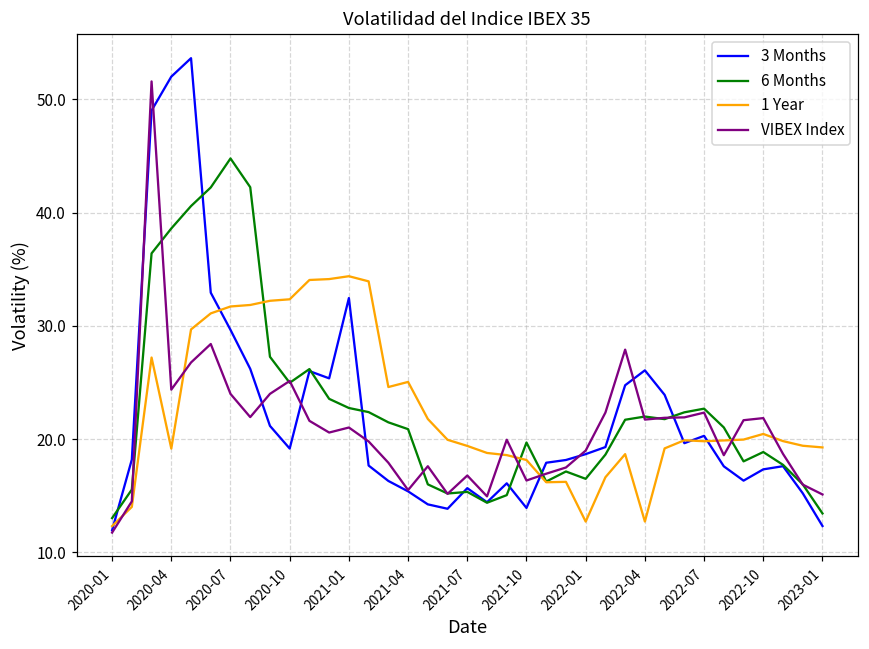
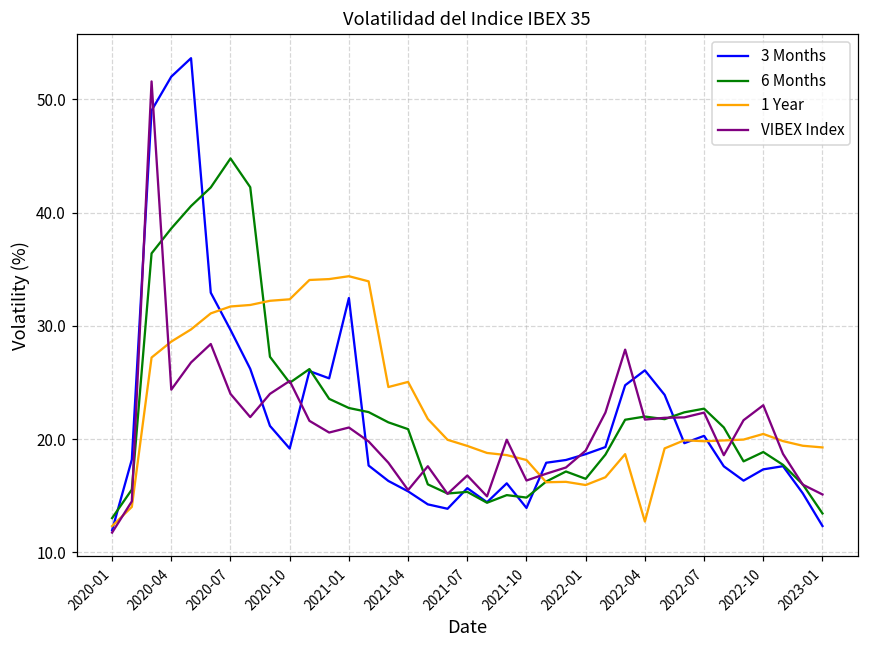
1 Year, 2020-04: 19.2 -> 28.6
6 Months, 2021-10: 19.7 -> 14.8
1 Year, 2022-01: 12.7 -> 15.9
VIBEX Index, 2022-10: 21.9 -> 23.0
